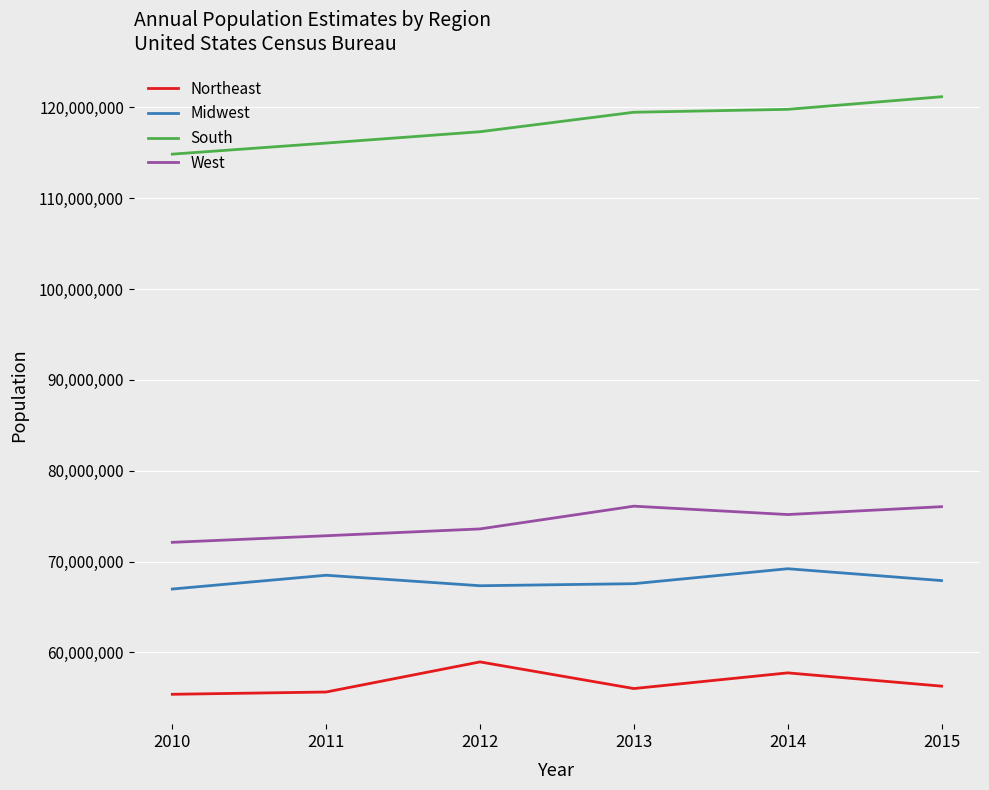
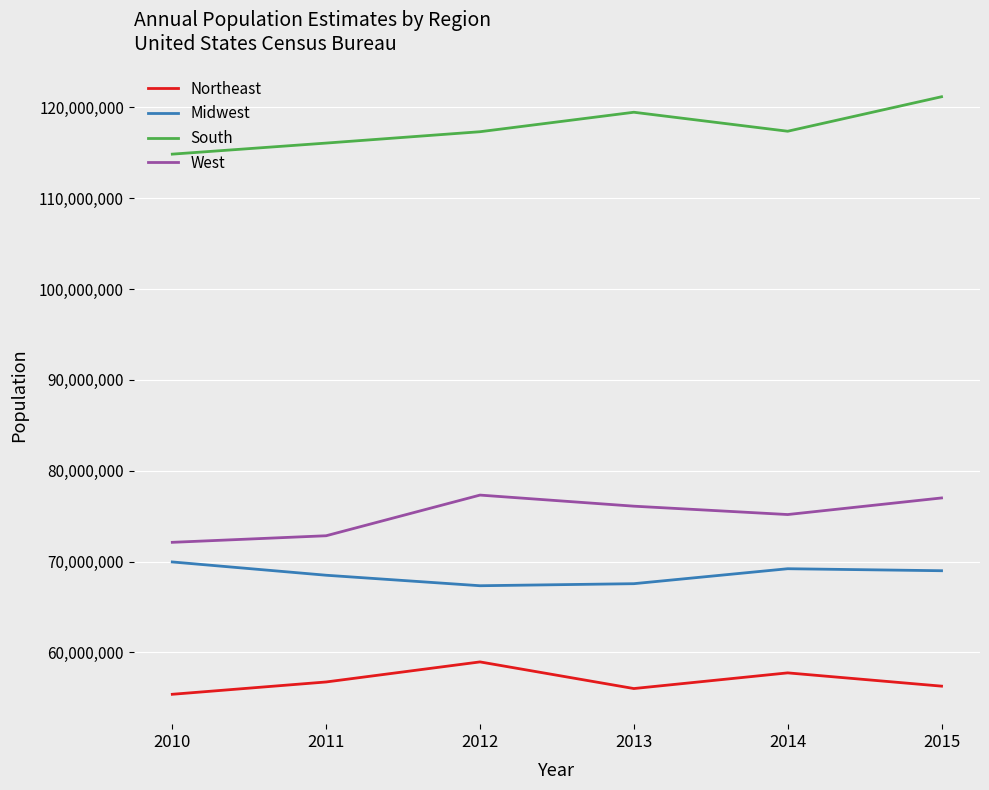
Midwest, 2010: 67,000,000 -> 70,000,000
Northeast, 2011: 56,000,000 -> 57,000,000
West, 2012: 74,000,000 -> 77,000,000
South, 2014: 120,000,000 -> 117,000,000
Midwest, 2015: 68,000,000 -> 69,000,000
West, 2015: 76,000,000 -> 77,000,000
